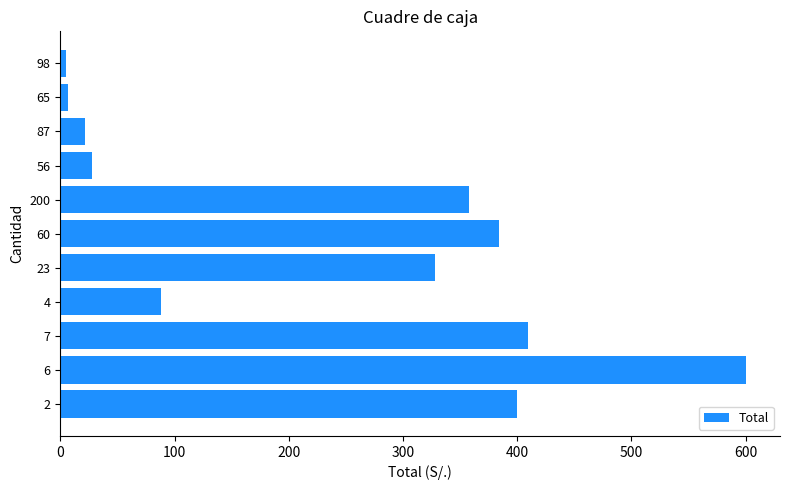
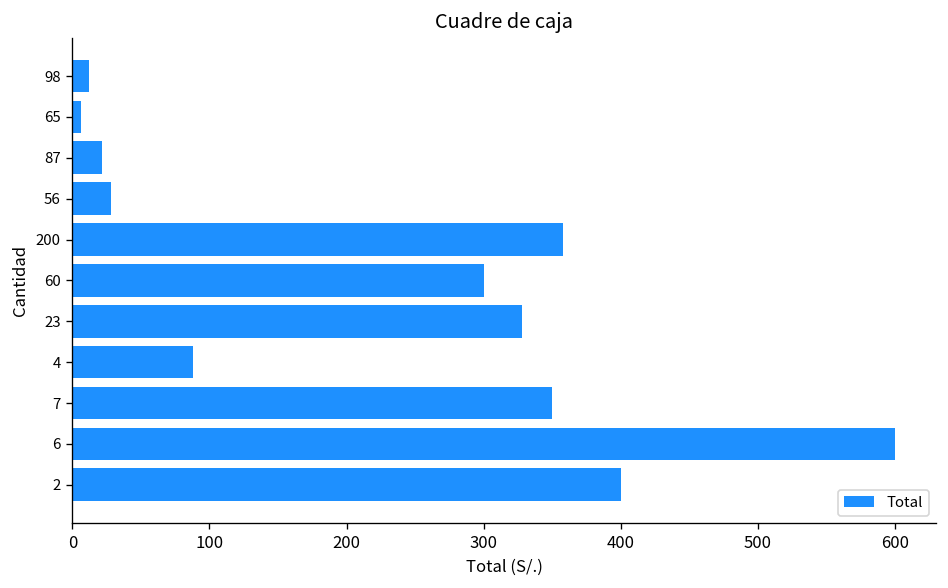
98: 5 -> 12
60: 384 -> 300
7: 409 -> 350
